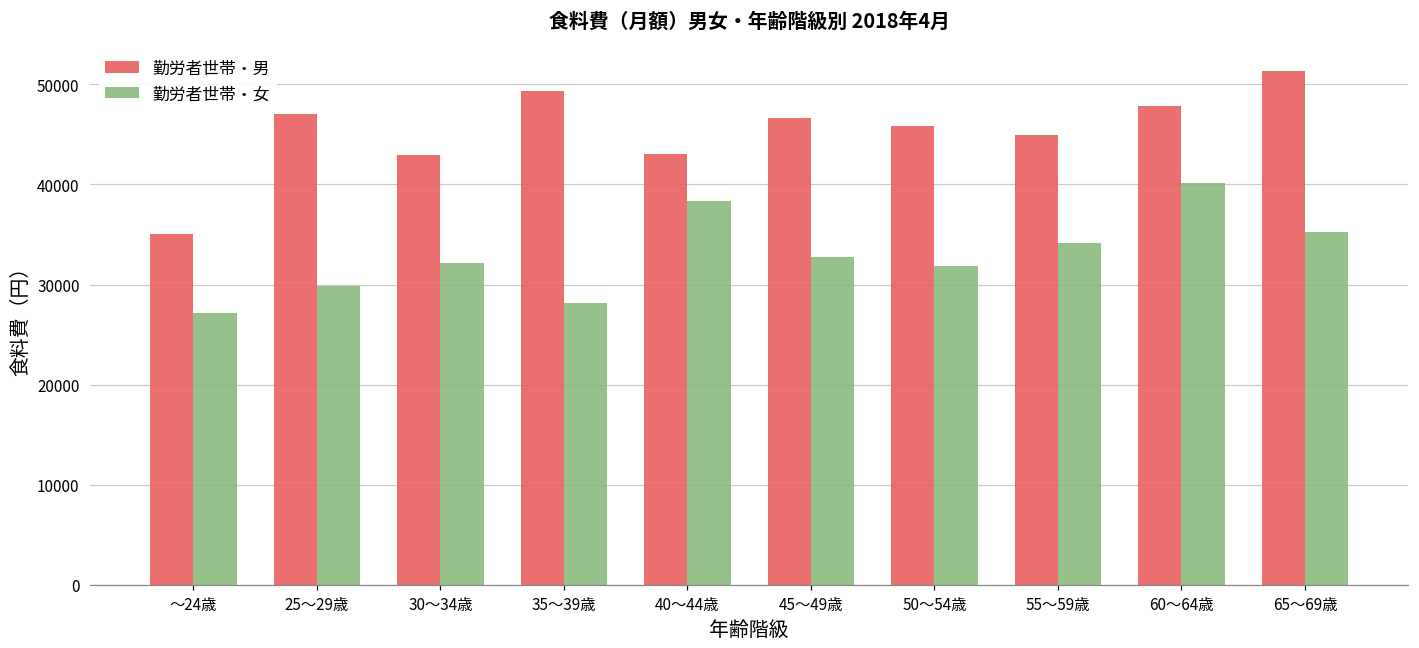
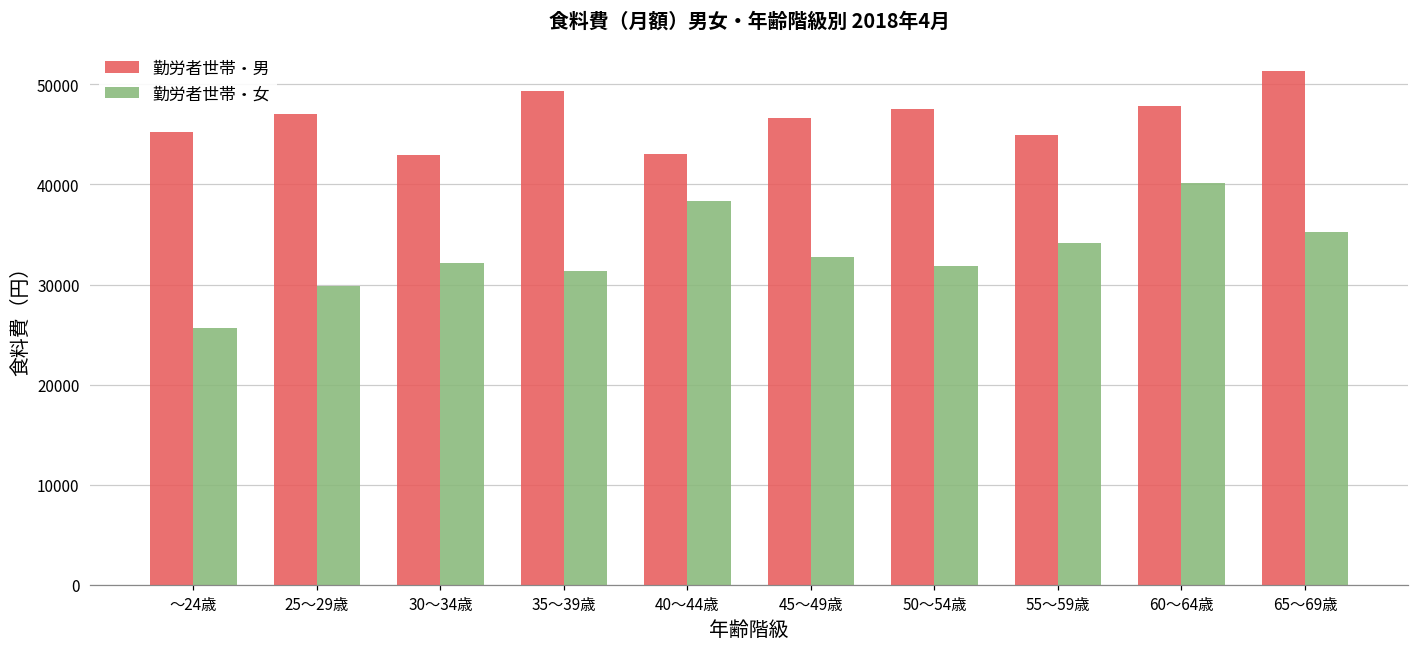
勤労者世帯・男, ～24歳: 35000 -> 45000
勤労者世帯・女, ～24歳: 27000 -> 26000
勤労者世帯・女, 35～39歳: 28000 -> 31000
勤労者世帯・男, 50～54歳: 46000 -> 48000
